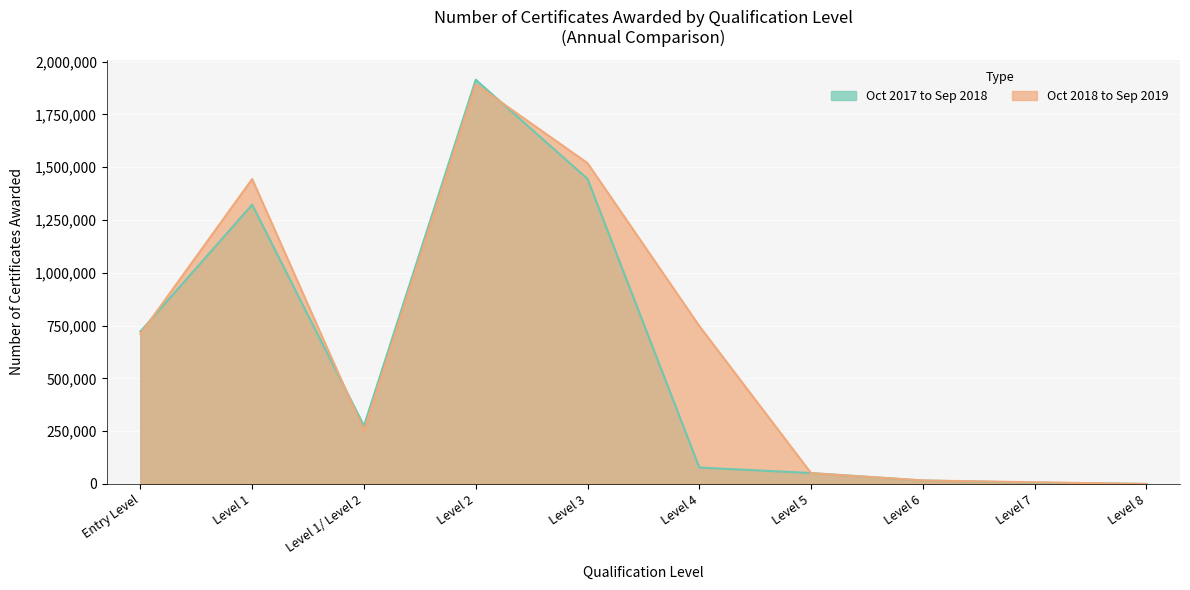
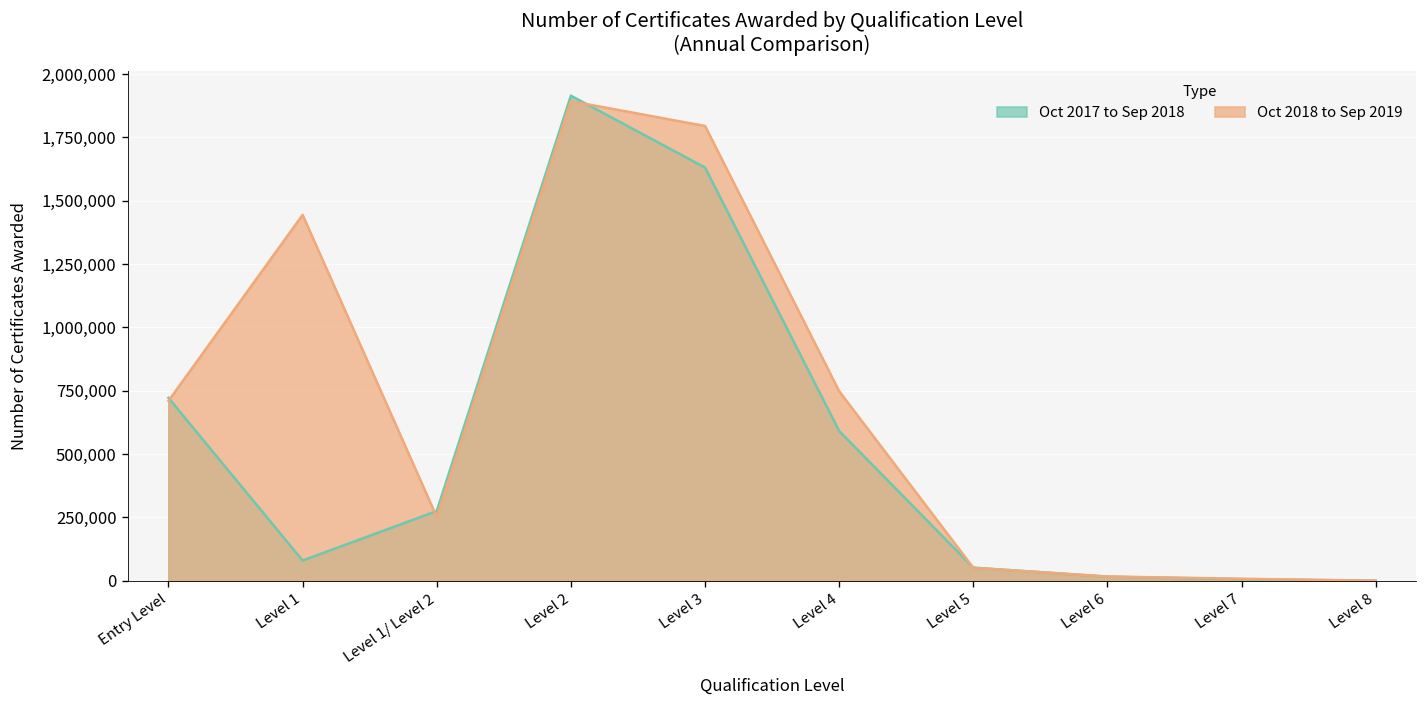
Oct 2017 to Sep 2018, Level 1: 1,320,000 -> 80,000
Oct 2017 to Sep 2018, Level 3: 1,440,000 -> 1,630,000
Oct 2018 to Sep 2019, Level 3: 1,520,000 -> 1,790,000
Oct 2017 to Sep 2018, Level 4: 80,000 -> 590,000
